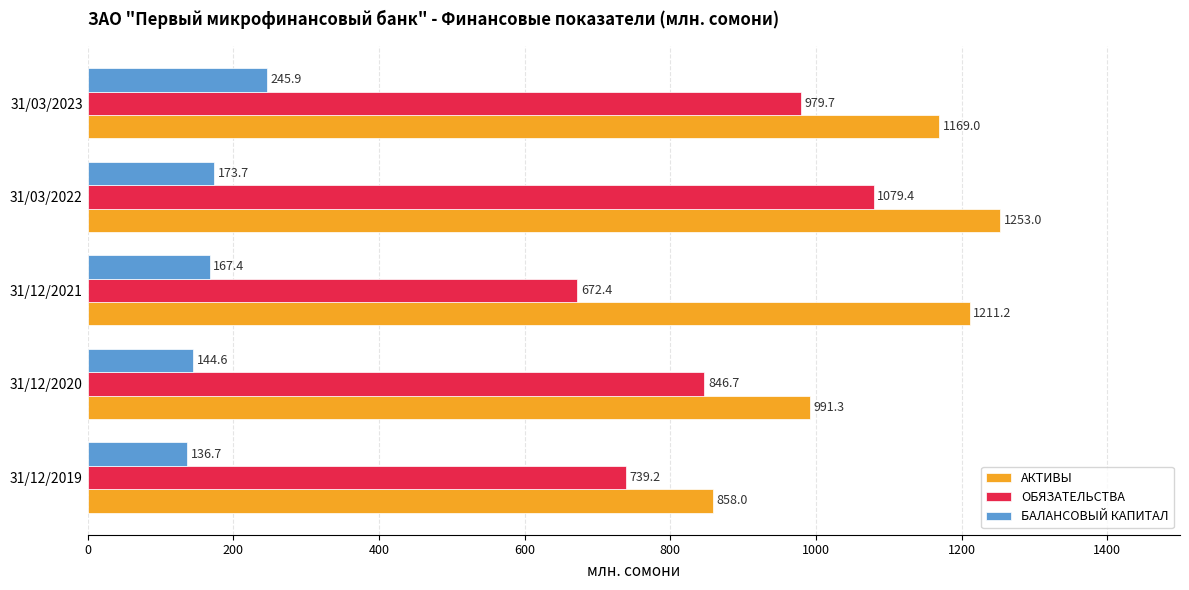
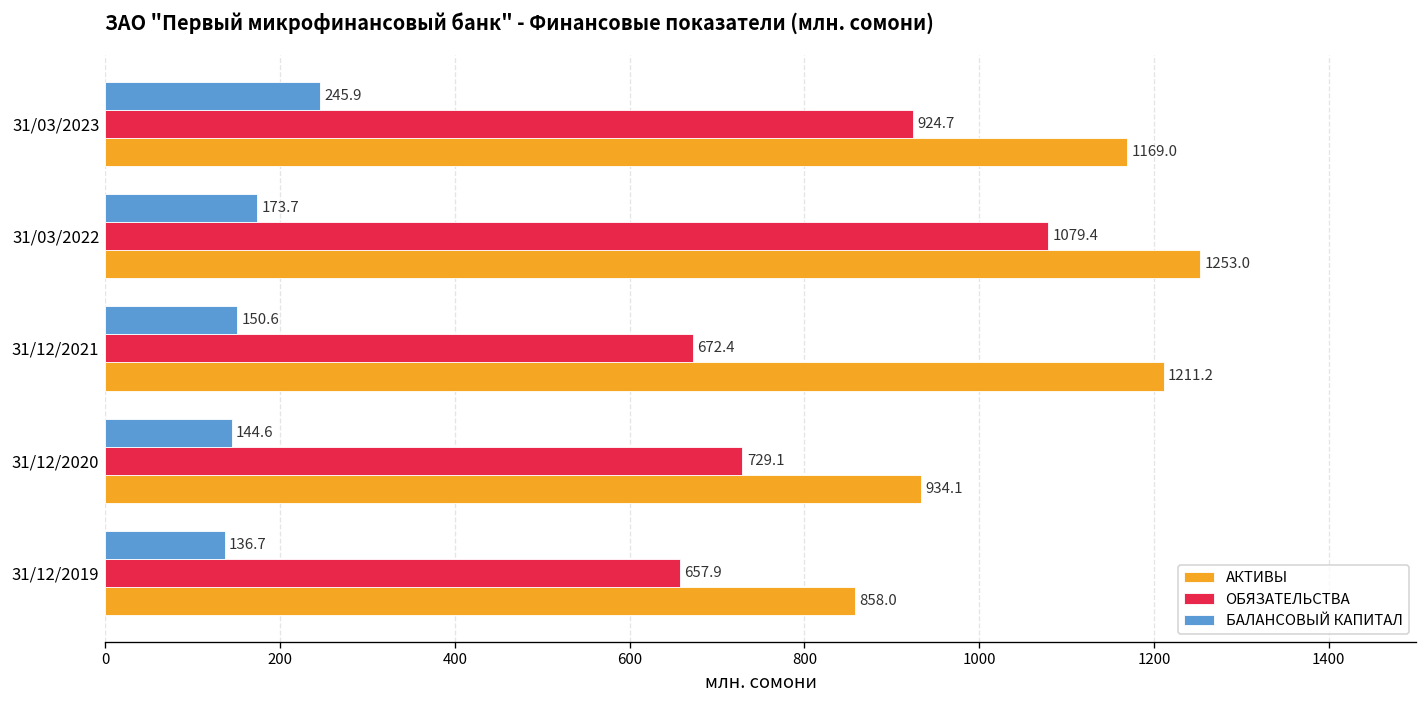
ОБЯЗАТЕЛЬСТВА, 31/03/2023: 979.7 -> 924.7
БАЛАНСОВЫЙ КАПИТАЛ, 31/12/2021: 167.4 -> 150.6
ОБЯЗАТЕЛЬСТВА, 31/12/2020: 846.7 -> 729.1
АКТИВЫ, 31/12/2020: 991.3 -> 934.1
ОБЯЗАТЕЛЬСТВА, 31/12/2019: 739.2 -> 657.9
